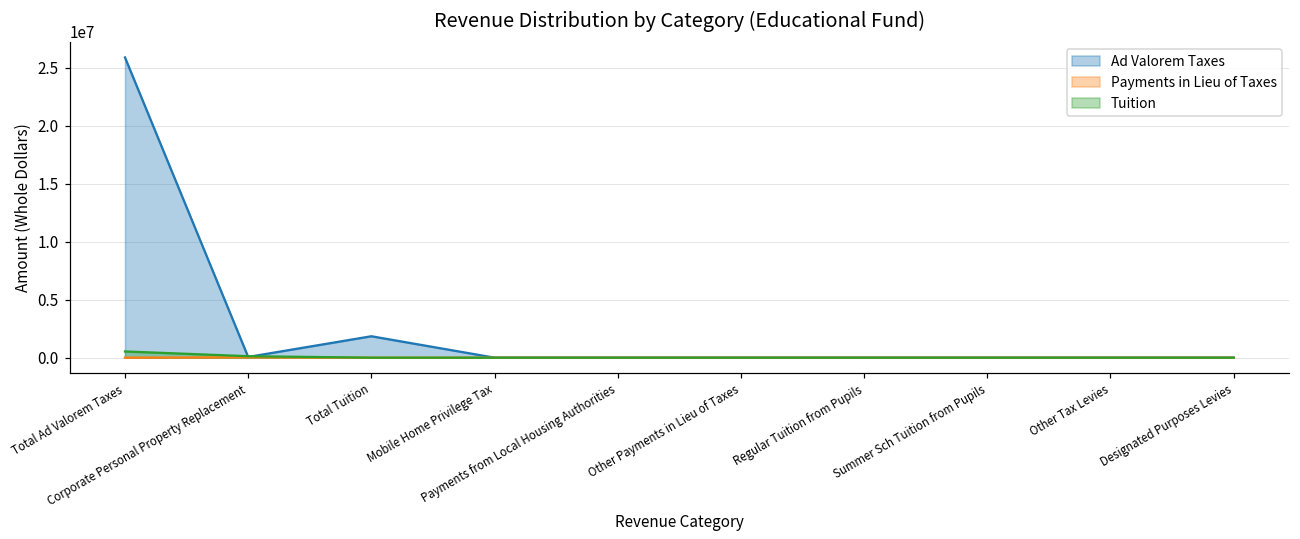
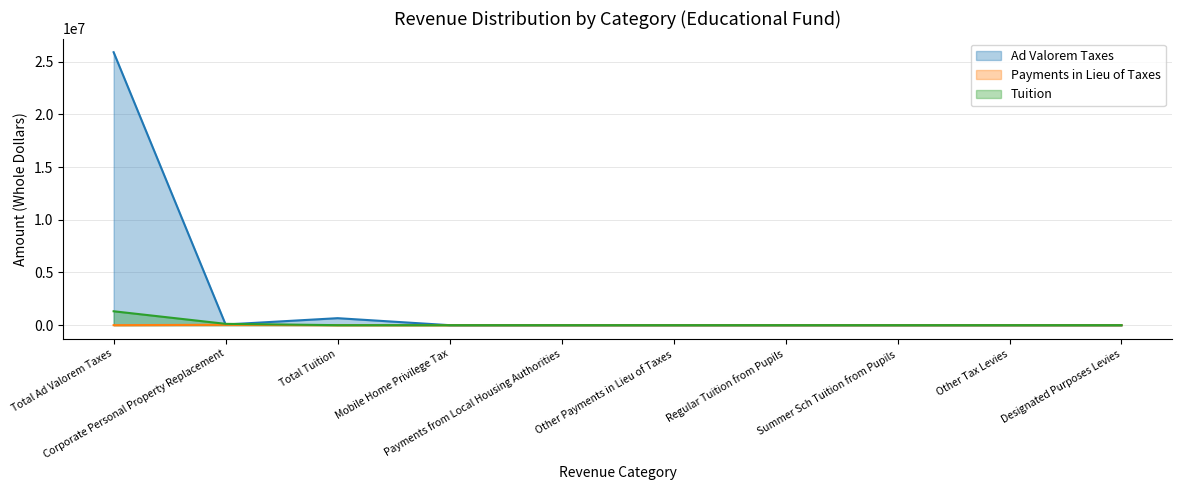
Tuition, Total Ad Valorem Taxes: 500000 -> 1300000
Ad Valorem Taxes, Total Tuition: 1800000 -> 700000
